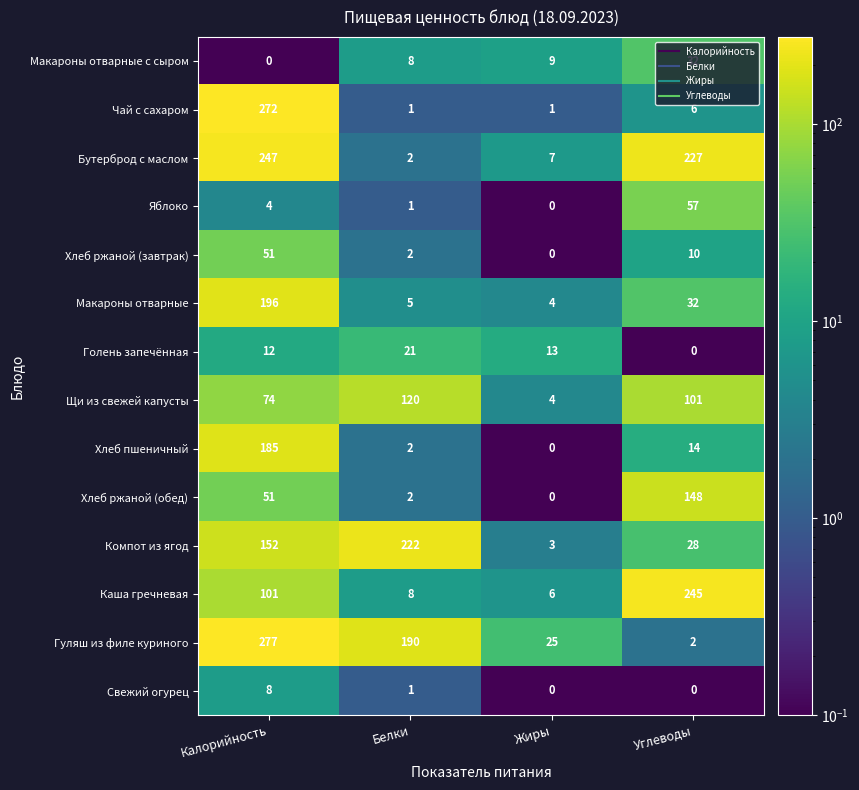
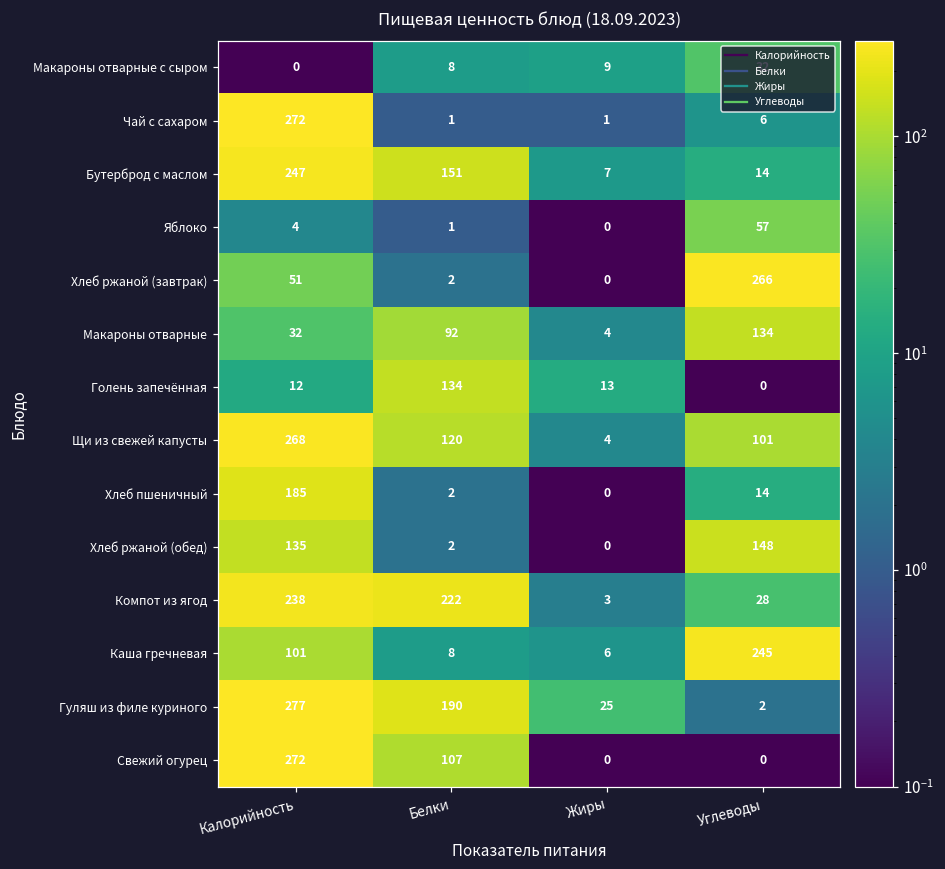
Бутерброд с маслом, Белки: 2 -> 151
Бутерброд с маслом, Углеводы: 227 -> 14
Хлеб ржаной (завтрак), Углеводы: 10 -> 266
Макароны отварные, Калорийность: 196 -> 32
Макароны отварные, Белки: 5 -> 92
Макароны отварные, Углеводы: 32 -> 134
Голень запечённая, Белки: 21 -> 134
Щи из свежей капусты, Калорийность: 74 -> 268
Хлеб ржаной (обед), Калорийность: 51 -> 135
Компот из ягод, Калорийность: 152 -> 238
Свежий огурец, Калорийность: 8 -> 272
Свежий огурец, Белки: 1 -> 107
